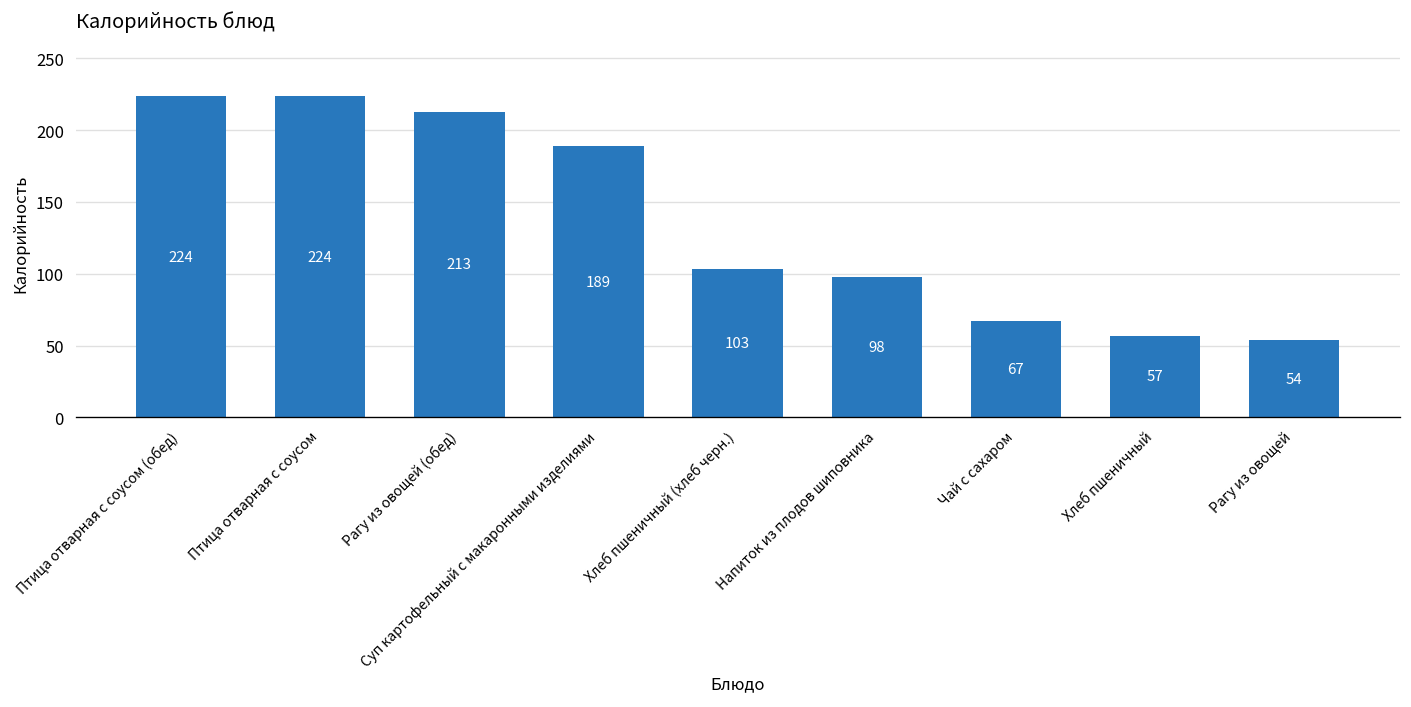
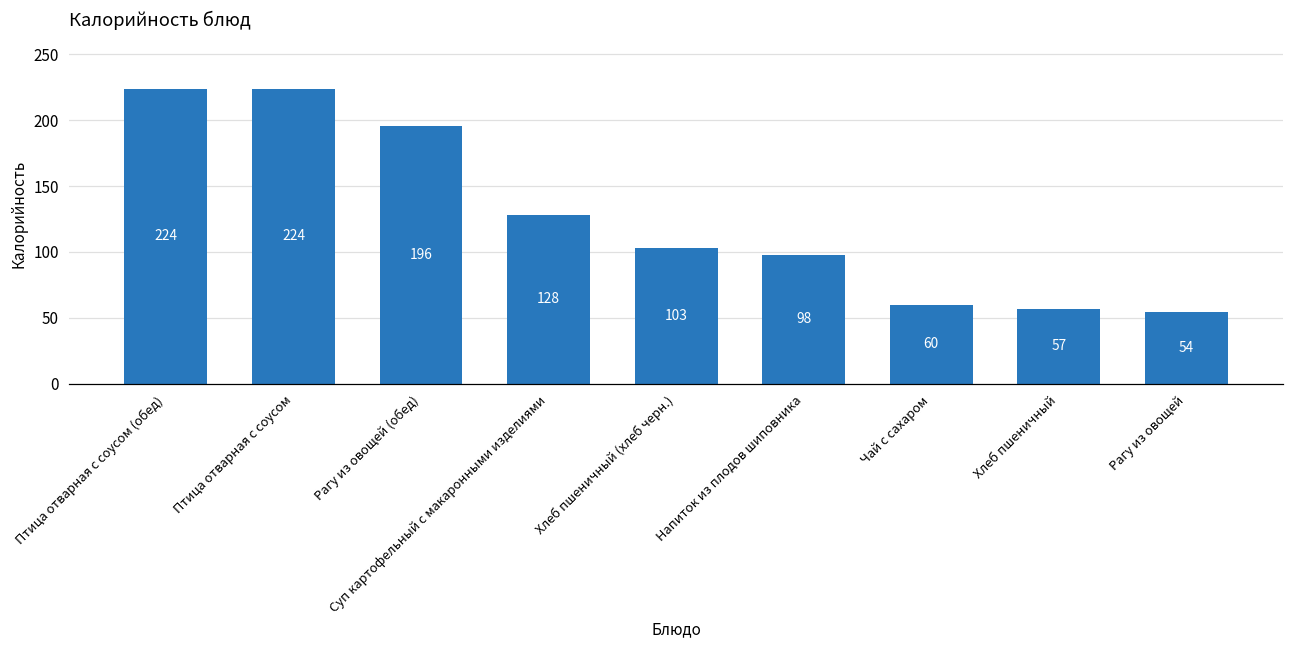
Рагу из овощей (обед): 213 -> 196
Суп картофельный с макаронными изделиями: 189 -> 128
Чай с сахаром: 67 -> 60
